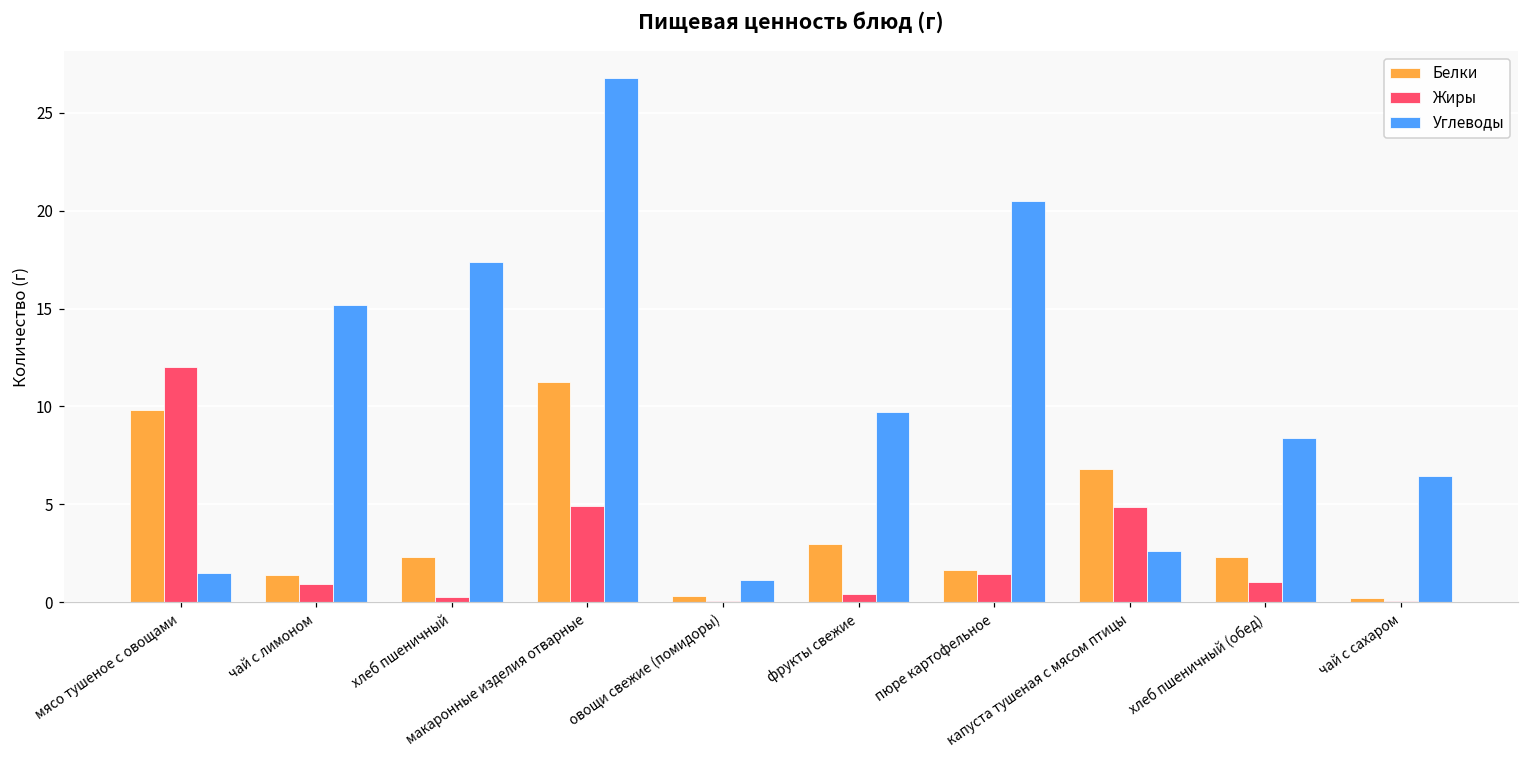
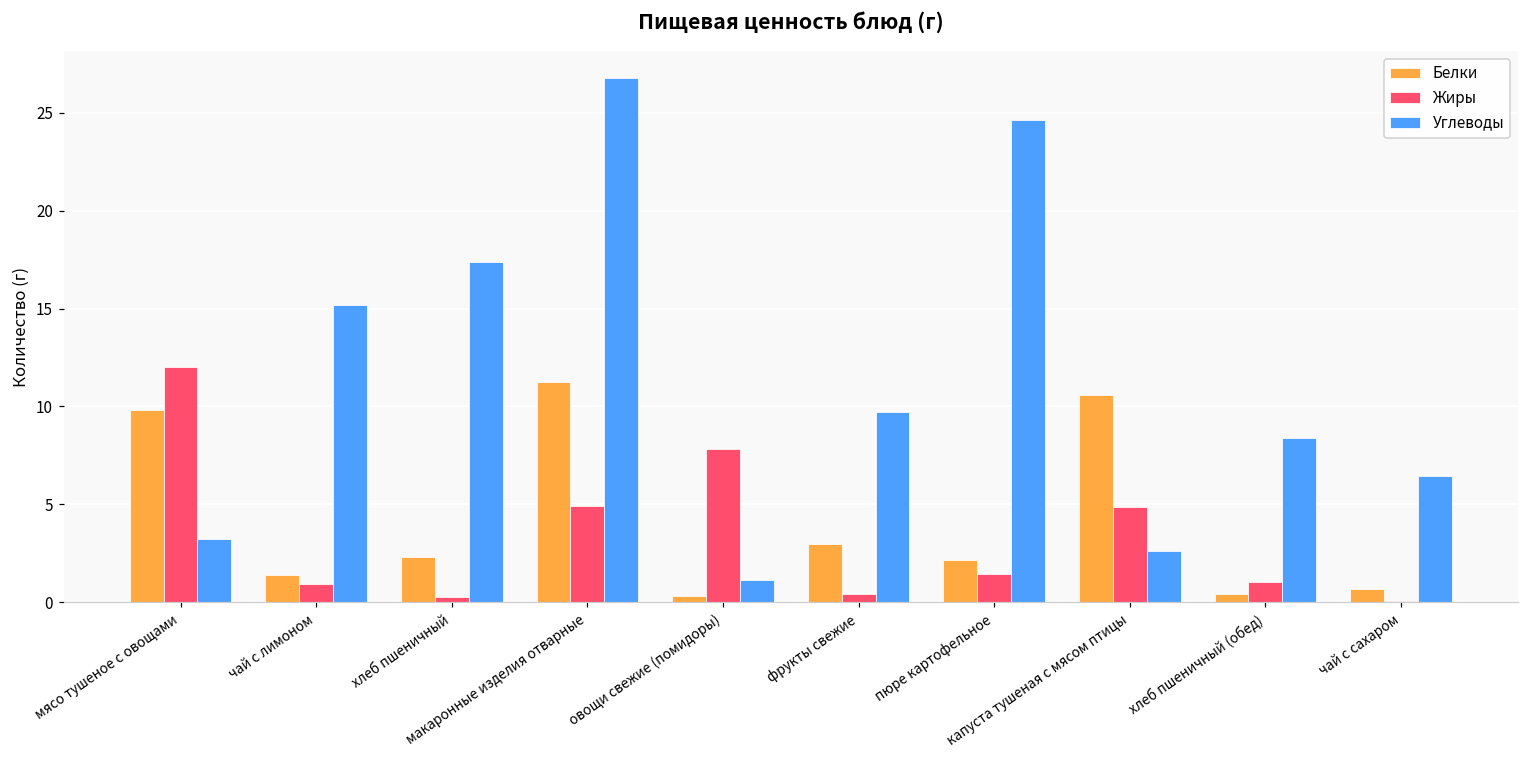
Углеводы, мясо тушеное с овощами: 1.5 -> 3.2
Жиры, овощи свежие (помидоры): 0.1 -> 7.8
Белки, пюре картофельное: 1.6 -> 2.2
Углеводы, пюре картофельное: 20.5 -> 24.6
Белки, капуста тушеная с мясом птицы: 6.8 -> 10.6
Белки, хлеб пшеничный (обед): 2.3 -> 0.4
Белки, чай с сахаром: 0.2 -> 0.7
